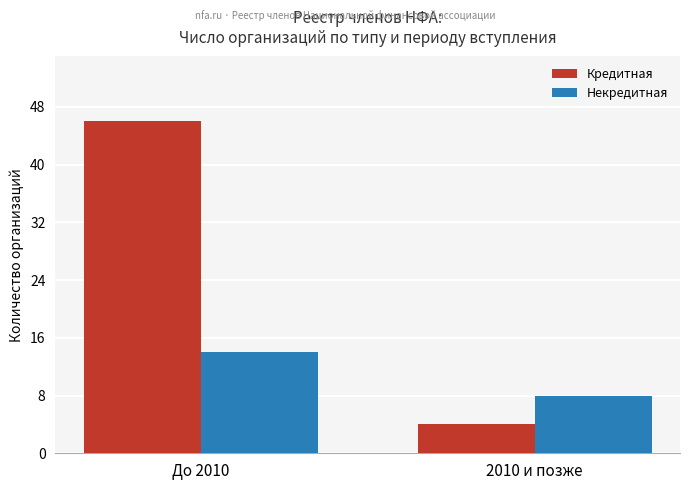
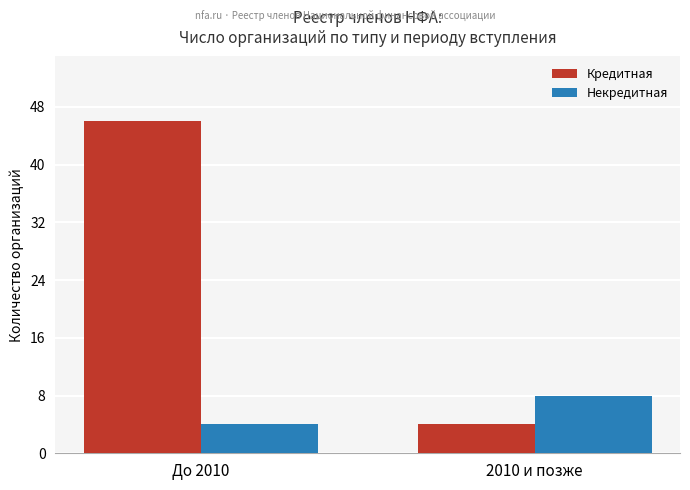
Некредитная, До 2010: 14 -> 4
